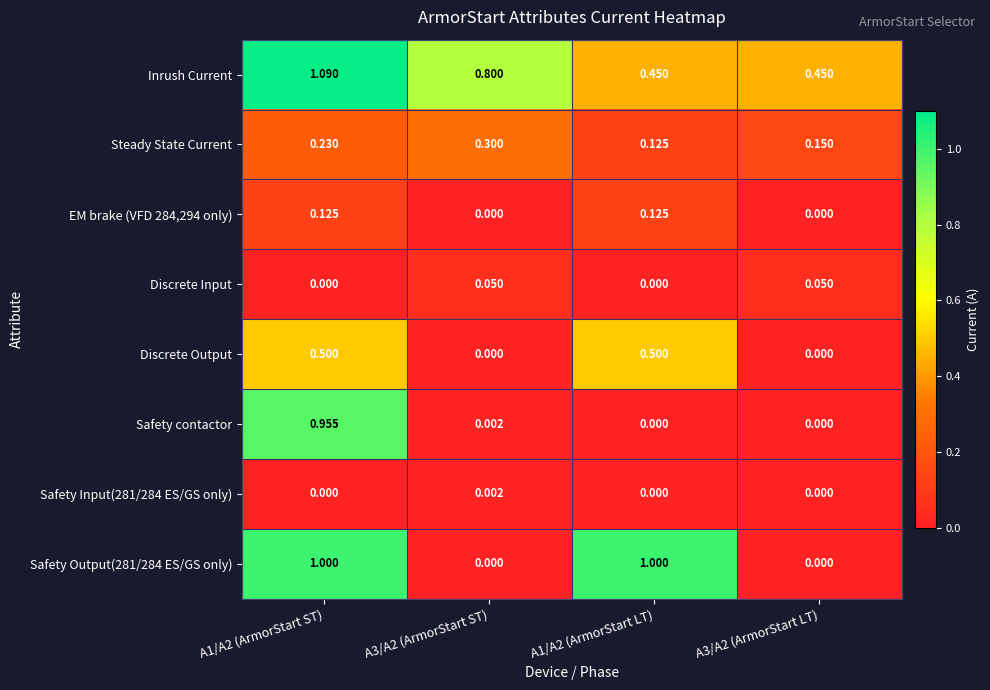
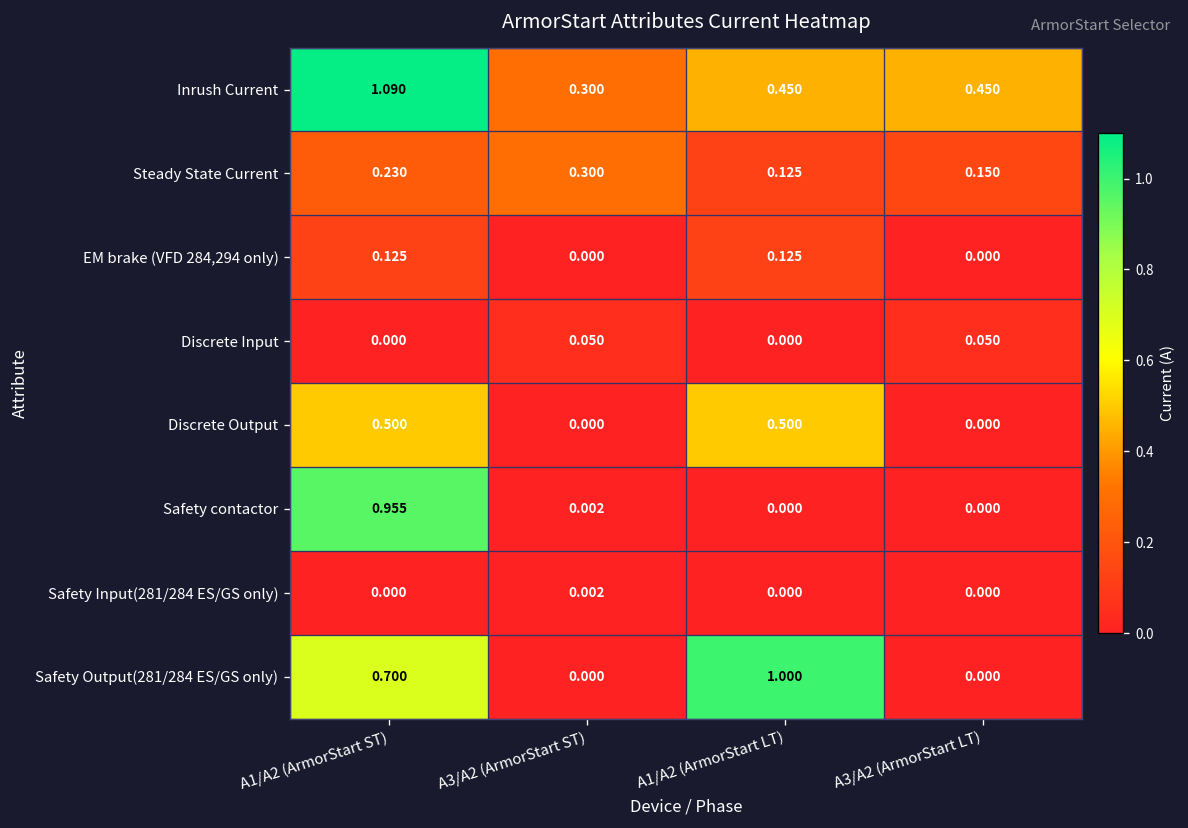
Inrush Current, A3/A2 (ArmorStart ST): 0.800 -> 0.300
Safety Output(281/284 ES/GS only), A1/A2 (ArmorStart ST): 1.000 -> 0.700
